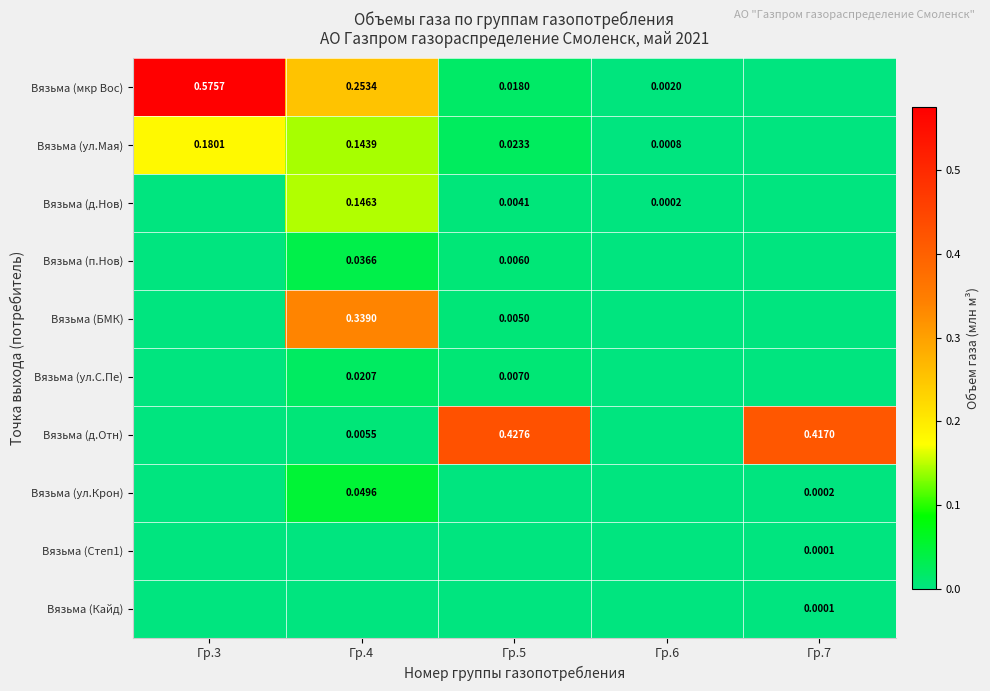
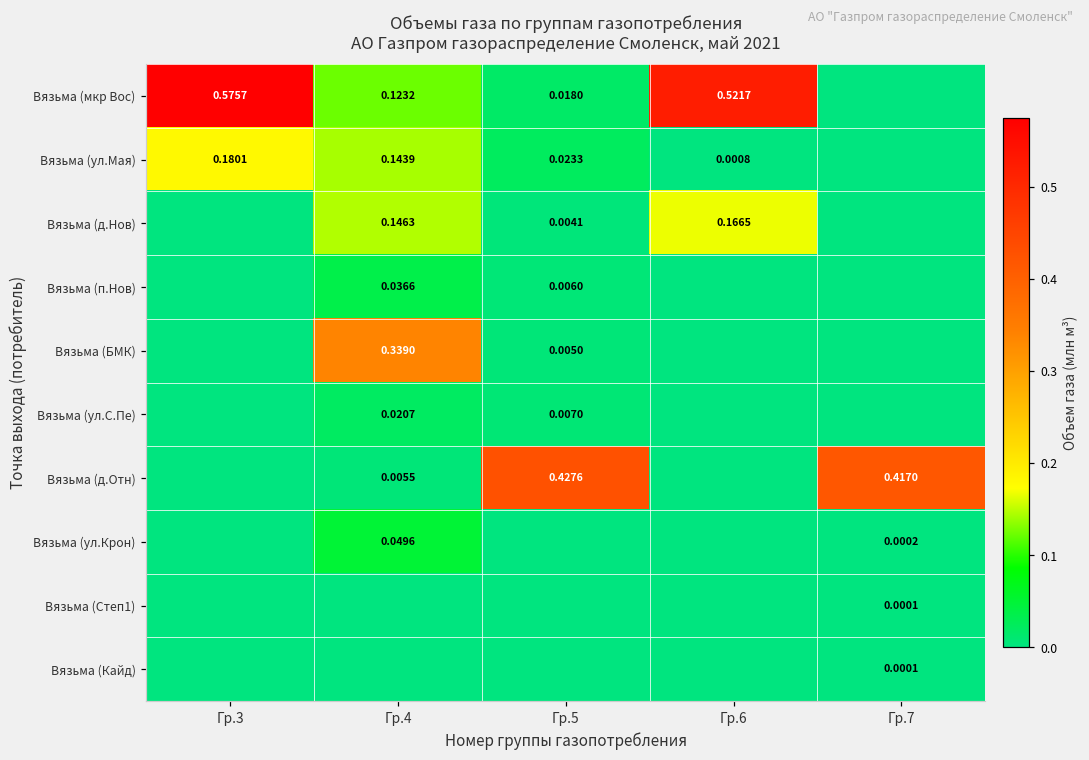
Вязьма (мкр Вос), Гр.4: 0.2534 -> 0.1232
Вязьма (мкр Вос), Гр.6: 0.0020 -> 0.5217
Вязьма (д.Нов), Гр.6: 0.0002 -> 0.1665
